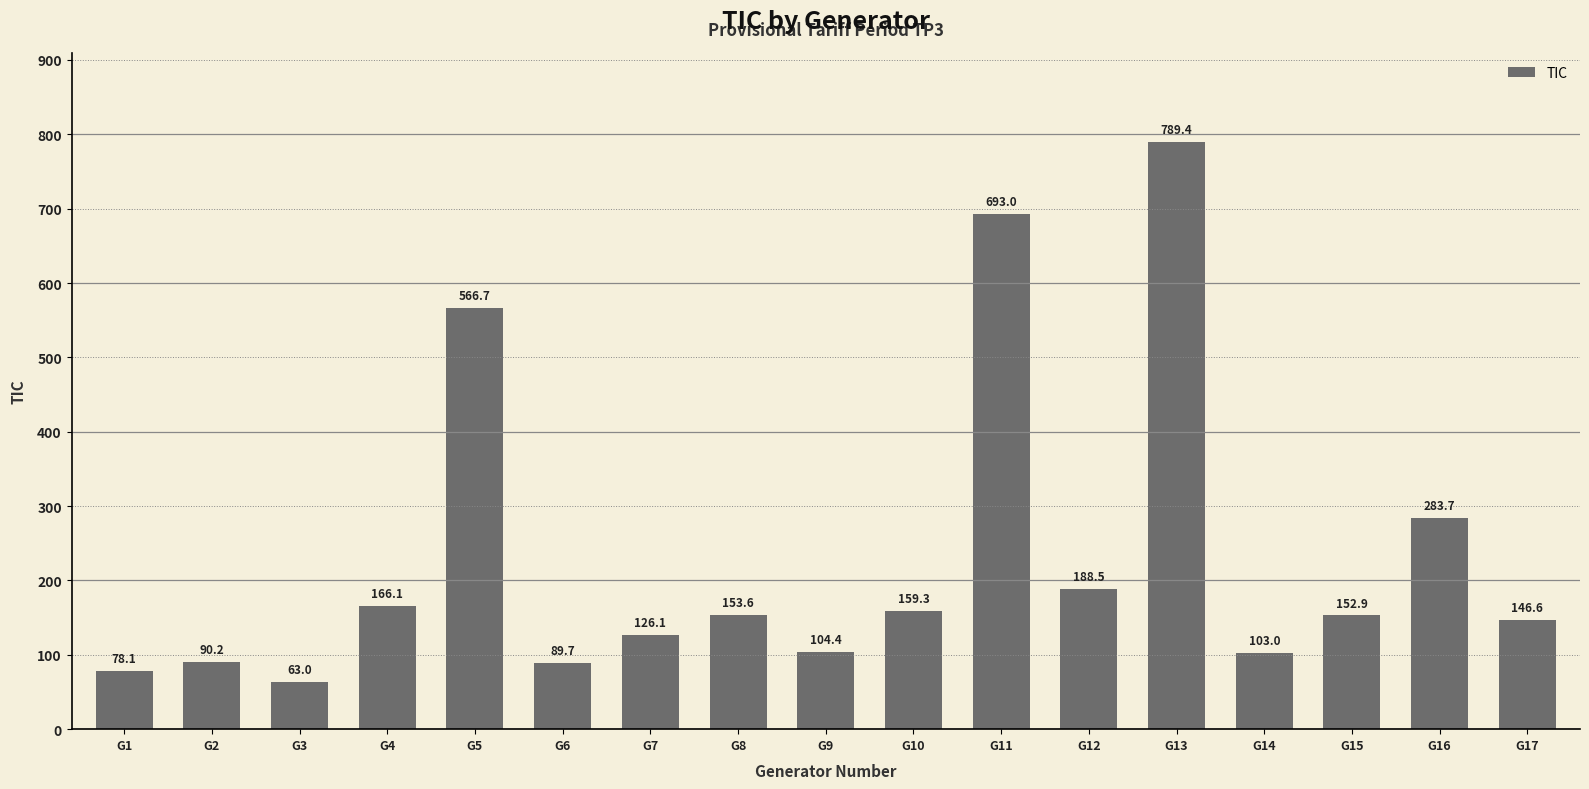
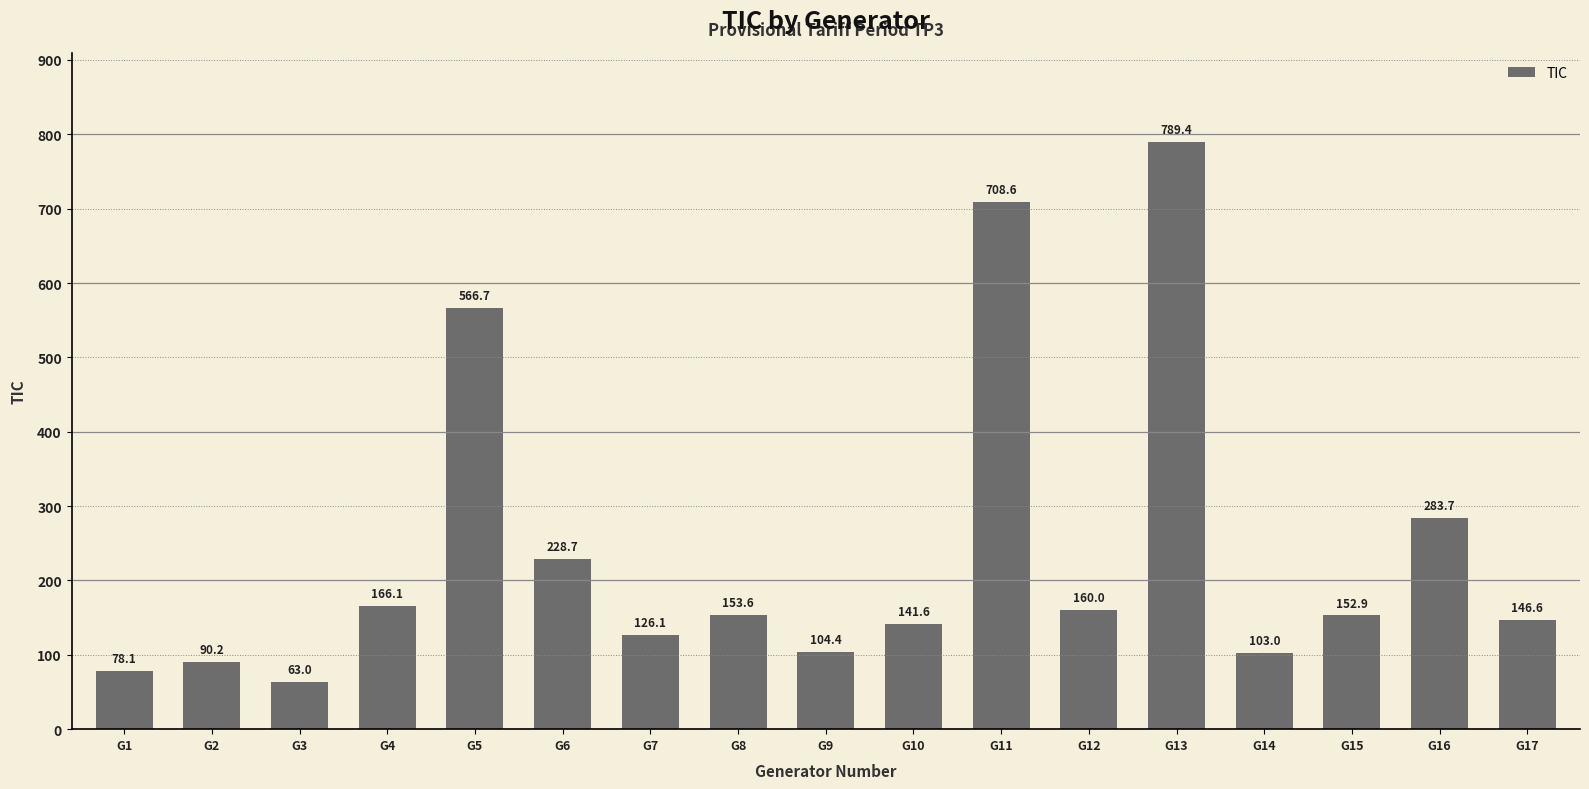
G6: 89.7 -> 228.7
G10: 159.3 -> 141.6
G11: 693.0 -> 708.6
G12: 188.5 -> 160.0
